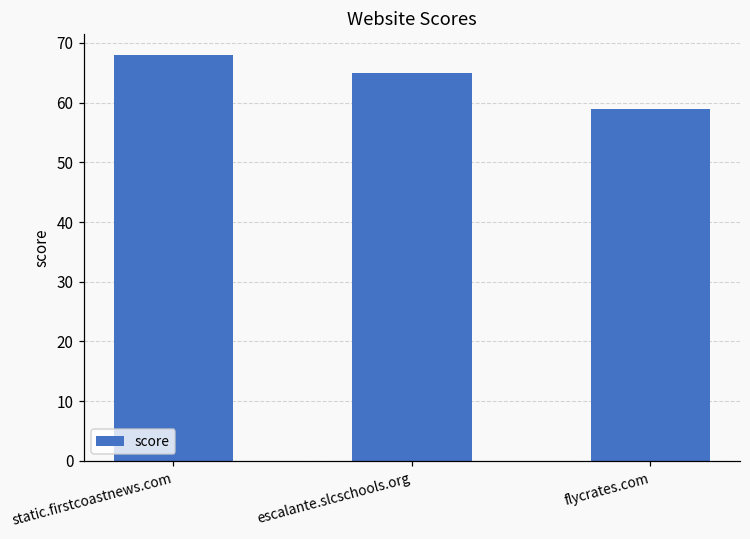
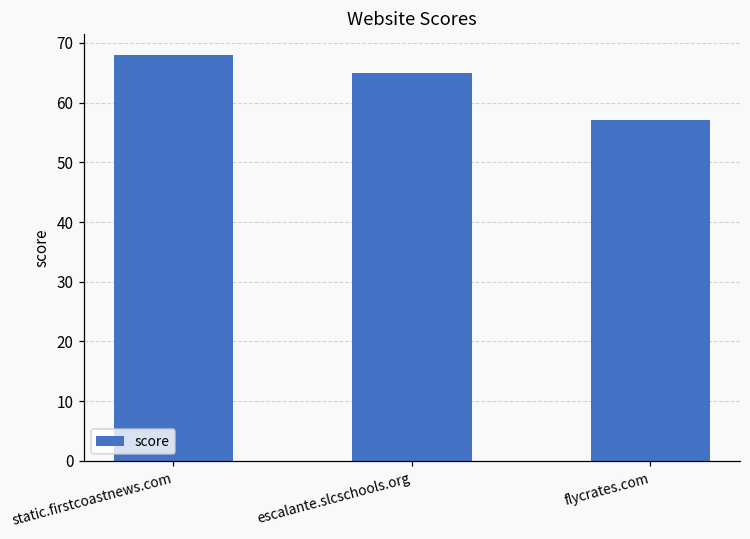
flycrates.com: 59 -> 57
